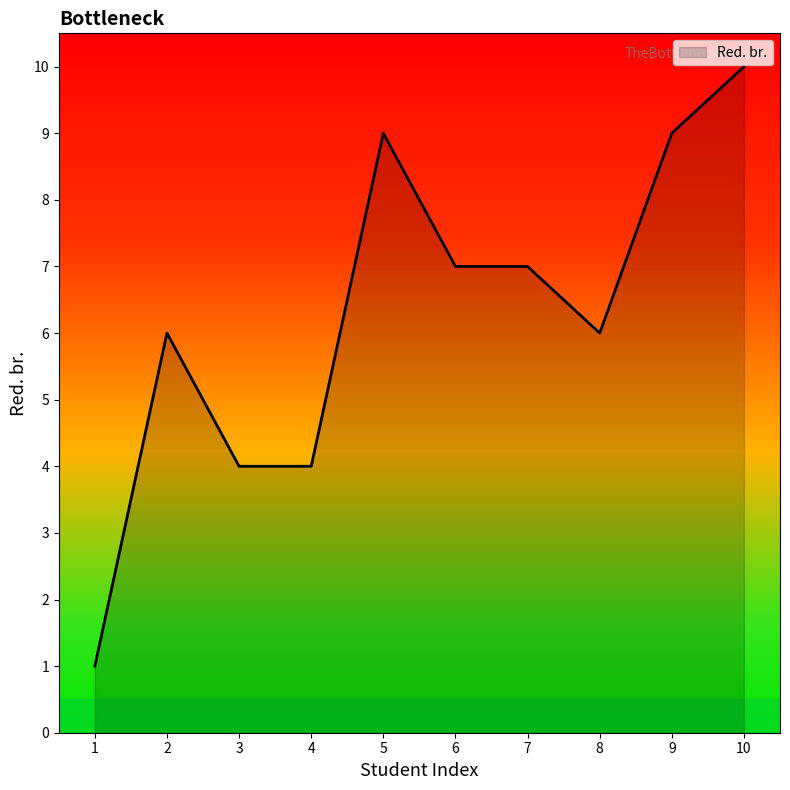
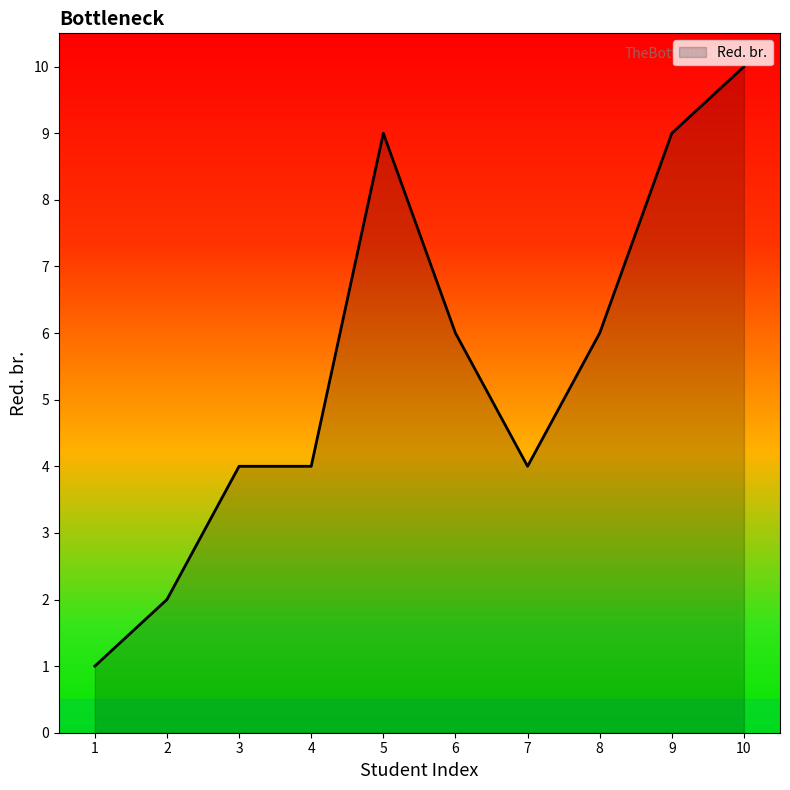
2: 6 -> 2
6: 7 -> 6
7: 7 -> 4
